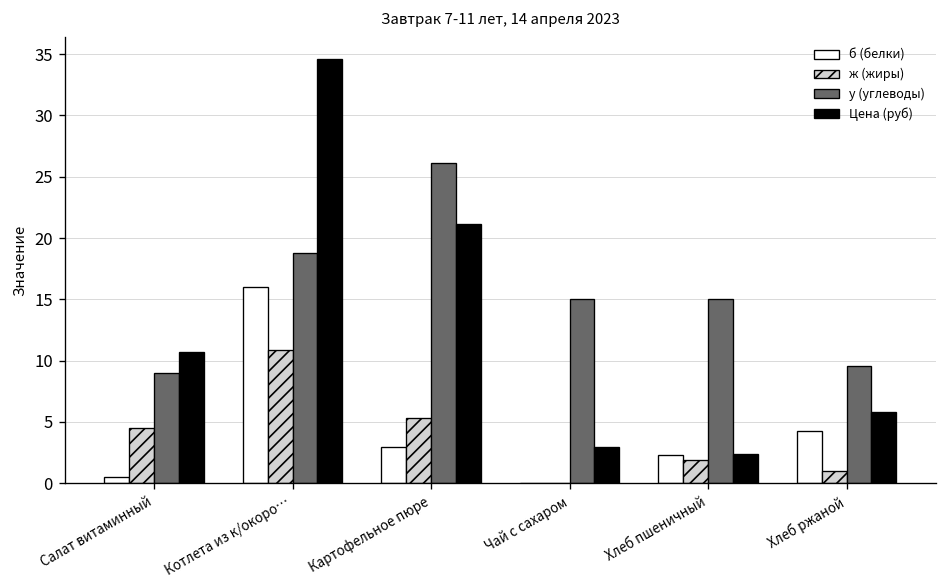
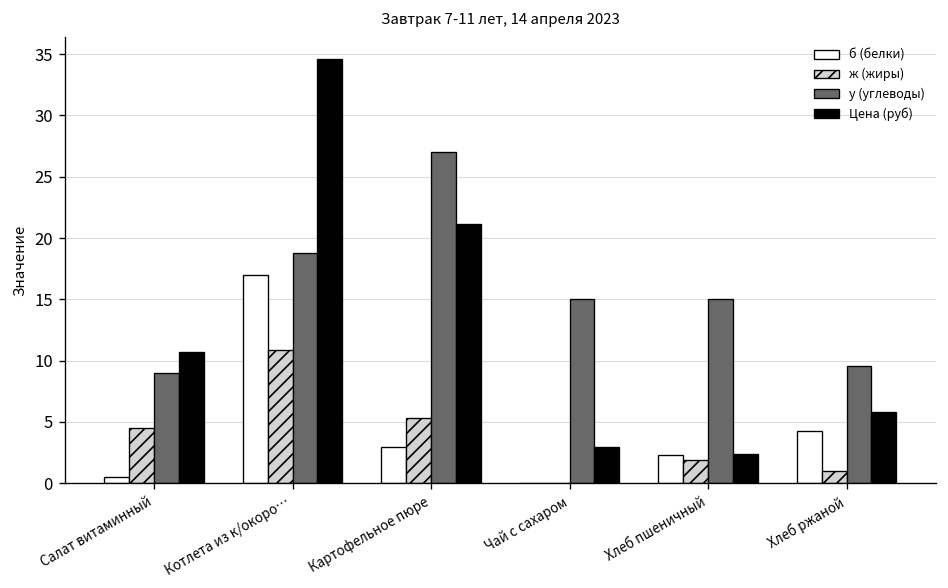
б (белки), Котлета из к/окоро…: 16 -> 17
у (углеводы), Картофельное пюре: 26.1 -> 27.0
